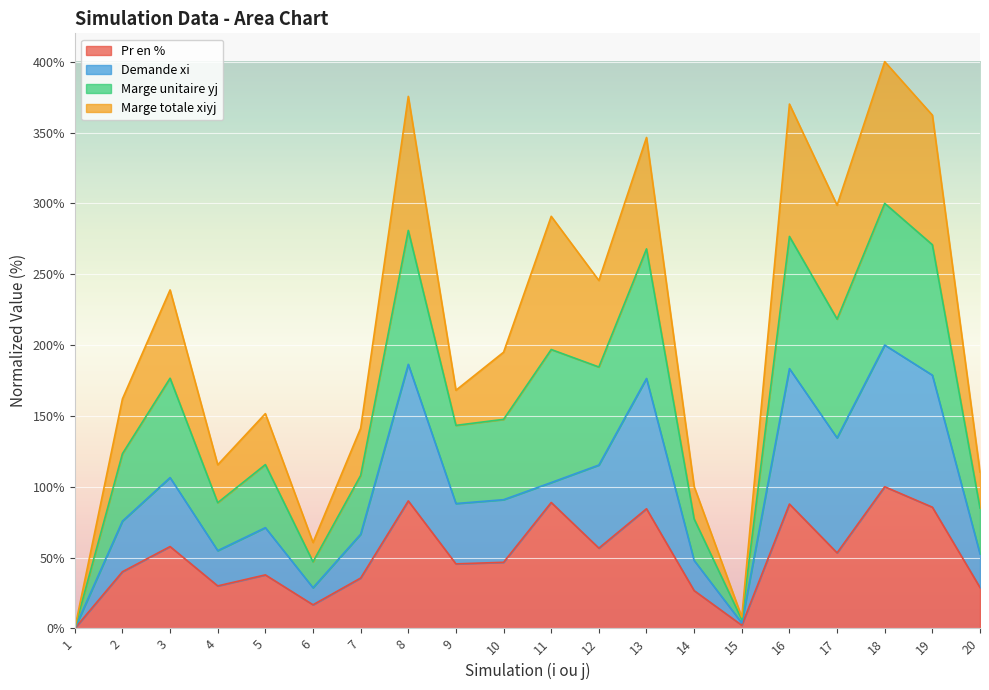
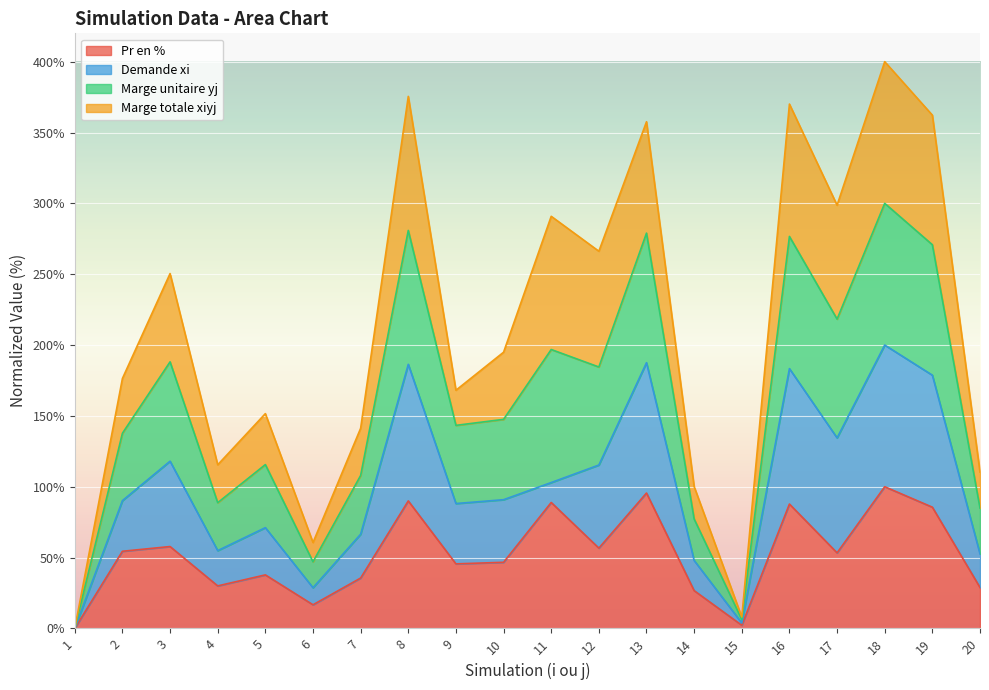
Pr en %, 2: 40% -> 54%
Demande xi, 3: 49% -> 60%
Marge totale xiyj, 12: 61% -> 82%
Pr en %, 13: 84% -> 96%
